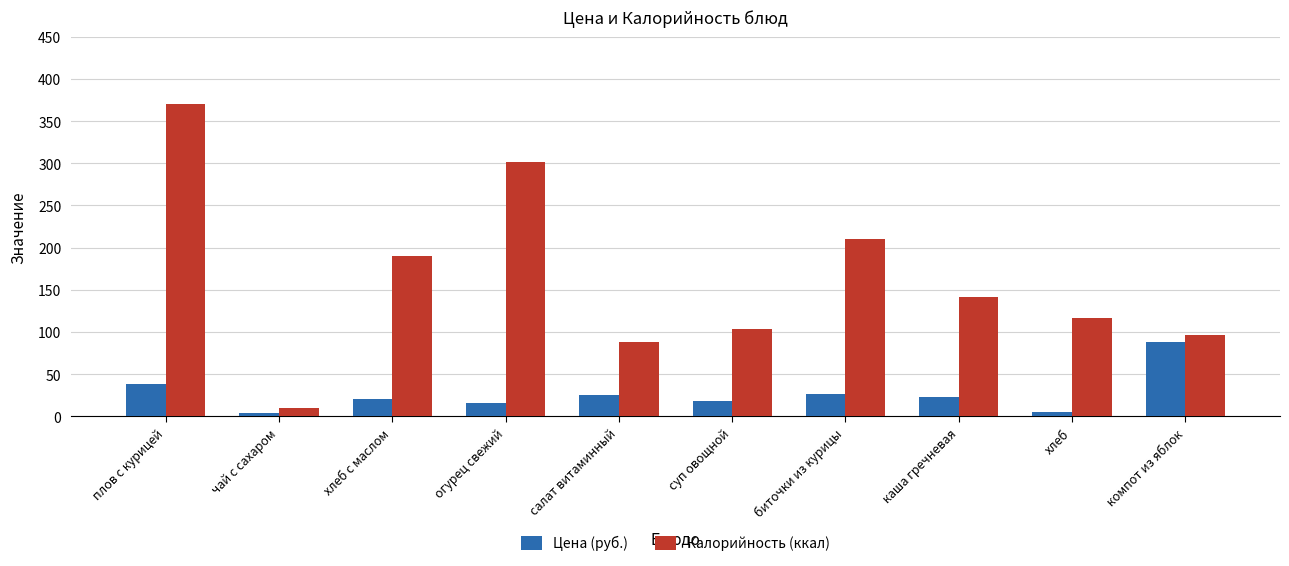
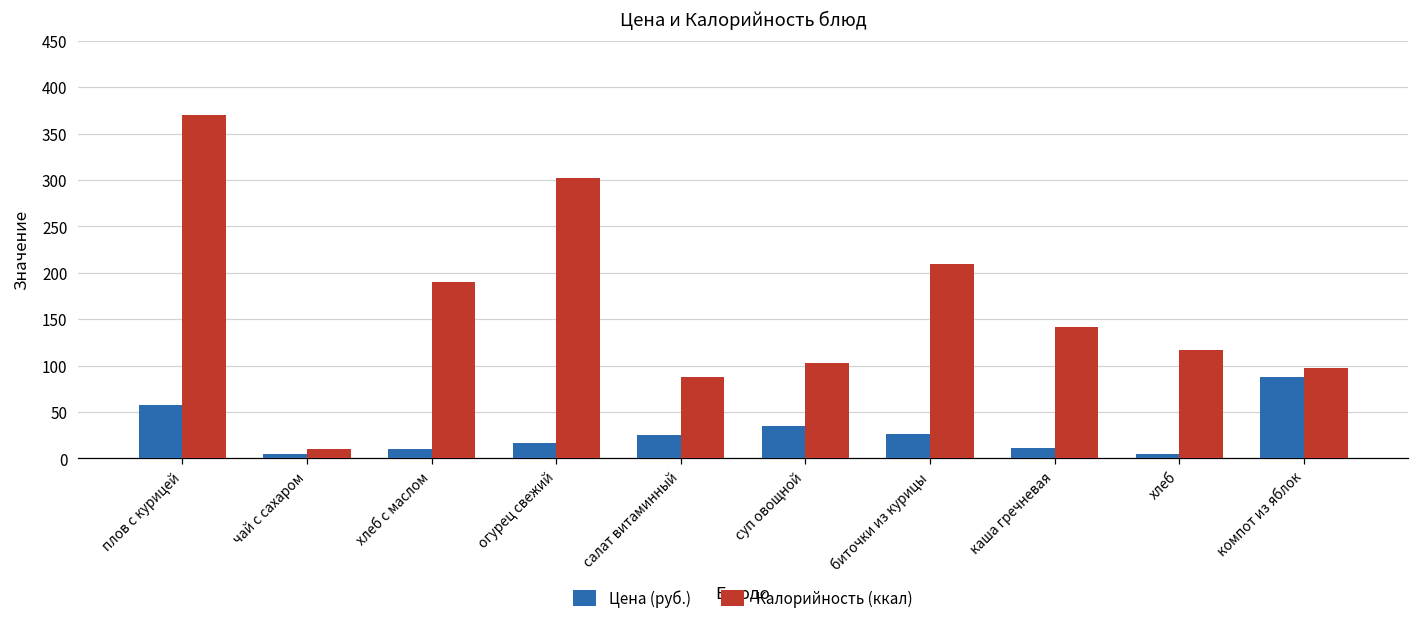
Цена (руб.), плов с курицей: 40 -> 60
Цена (руб.), хлеб с маслом: 20 -> 10
Цена (руб.), суп овощной: 20 -> 30
Цена (руб.), каша гречневая: 20 -> 10
